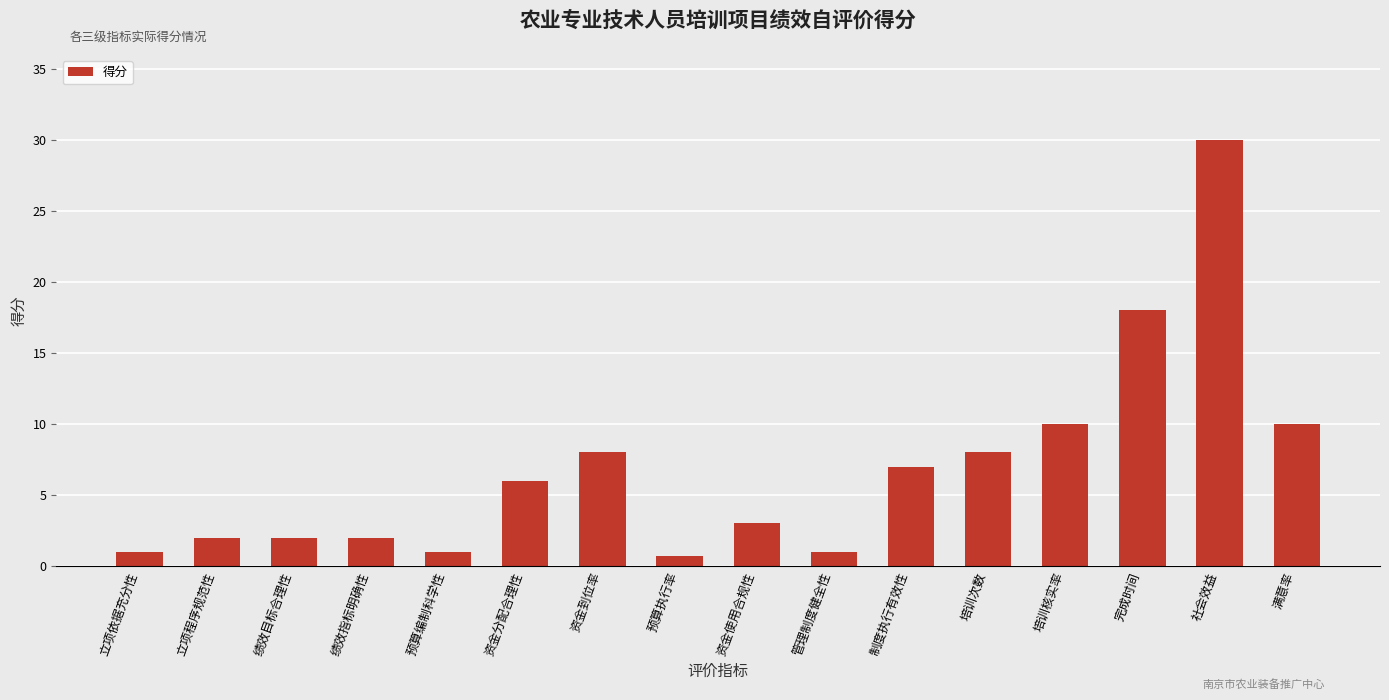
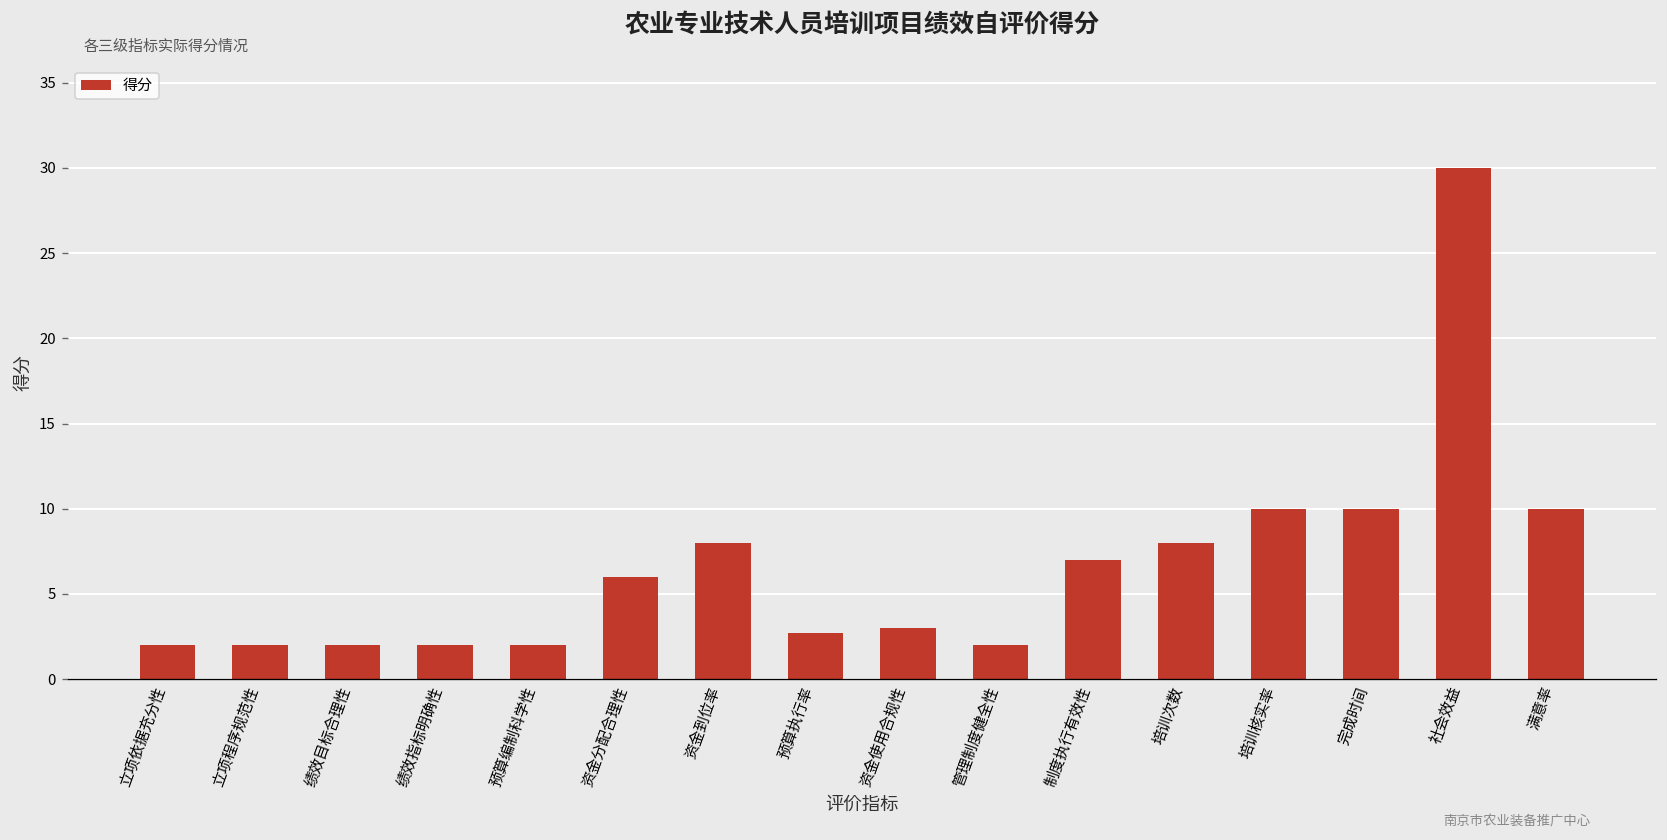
立项依据充分性: 1 -> 2
预算编制科学性: 1 -> 2
预算执行率: 0.7 -> 2.7
管理制度健全性: 1 -> 2
完成时间: 18 -> 10
